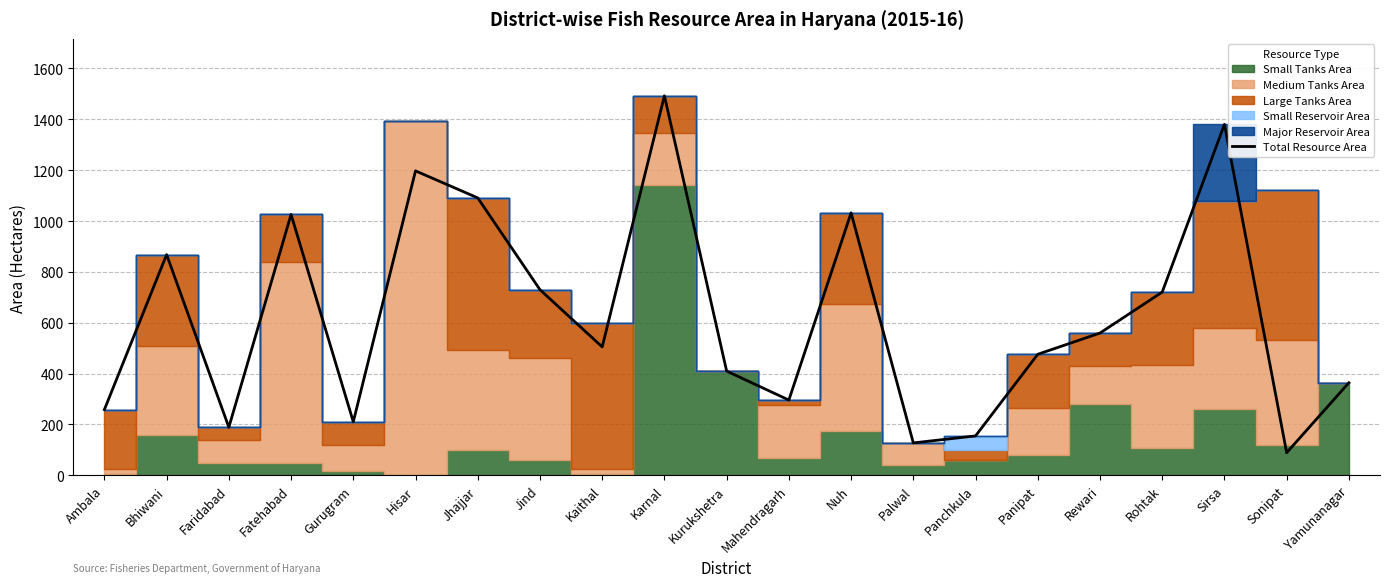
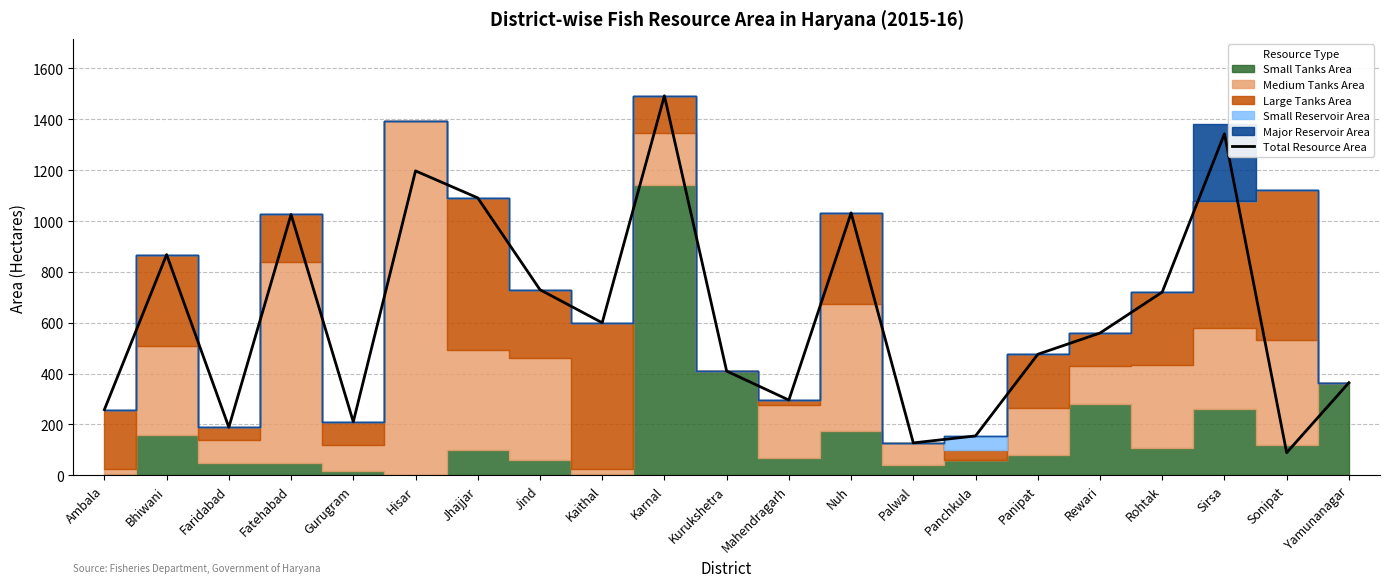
Total Resource Area, Kaithal: 510 -> 600
Total Resource Area, Sirsa: 1380 -> 1340
